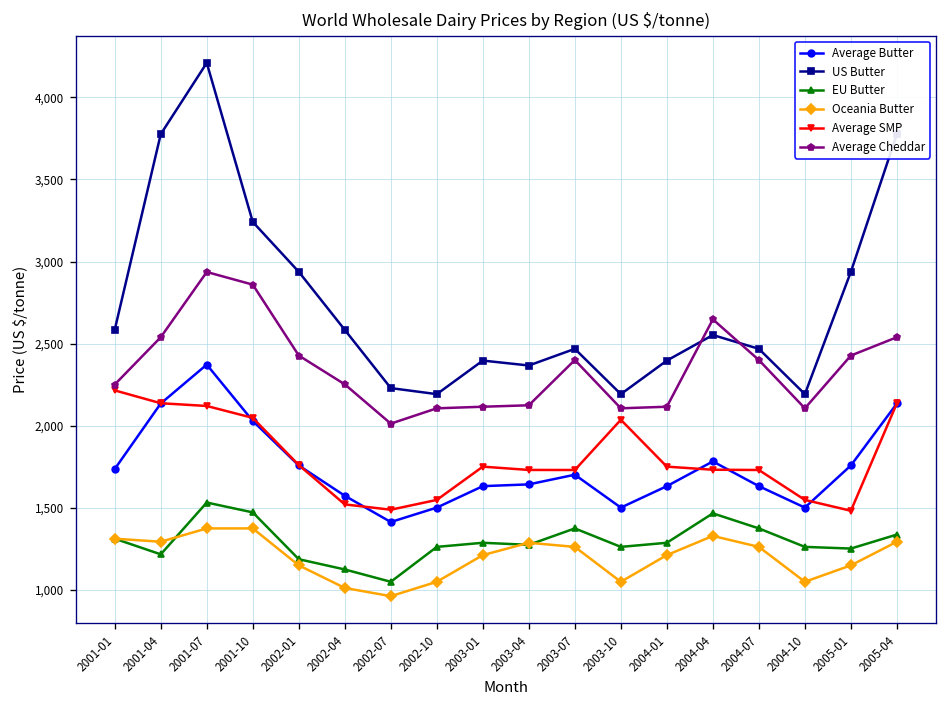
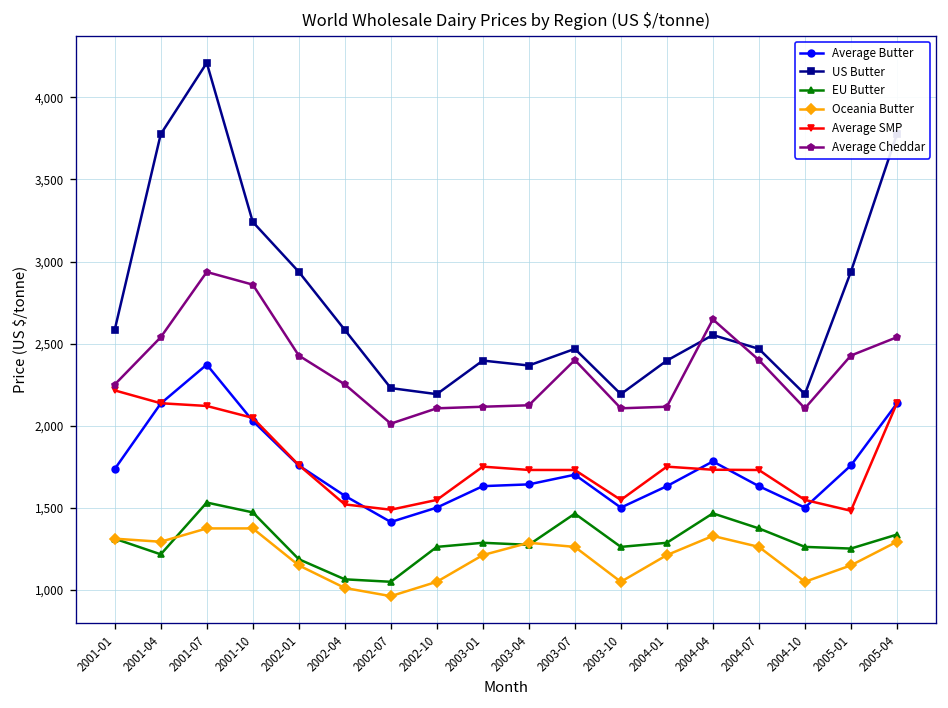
EU Butter, 2002-04: 1,130 -> 1,070
EU Butter, 2003-07: 1,380 -> 1,460
Average SMP, 2003-10: 2,040 -> 1,550
